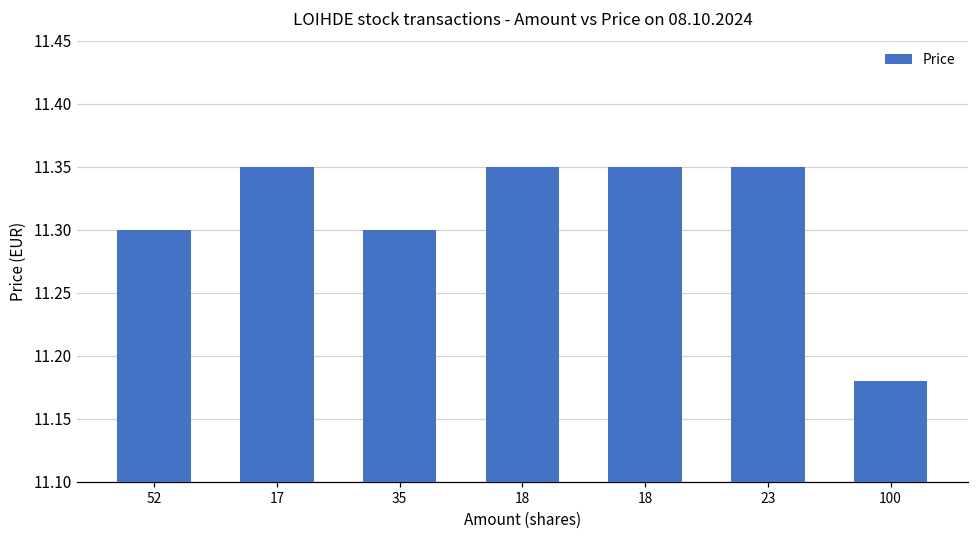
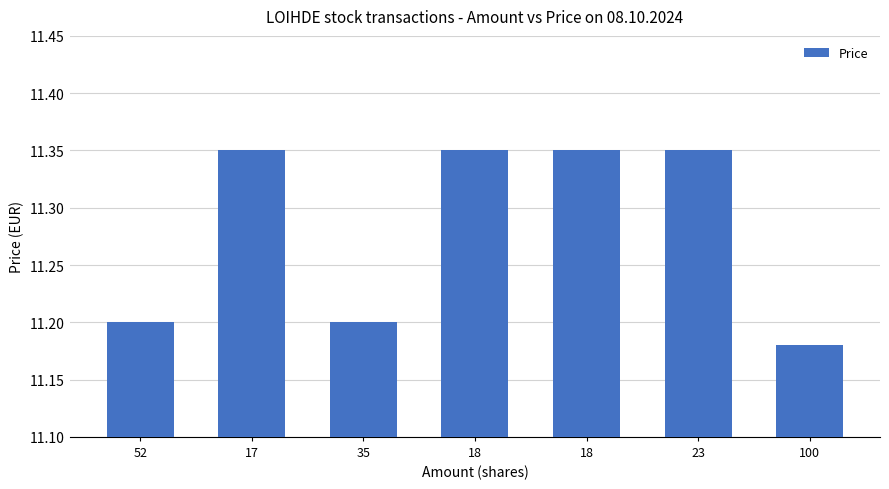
52: 11.3 -> 11.2
35: 11.3 -> 11.2
